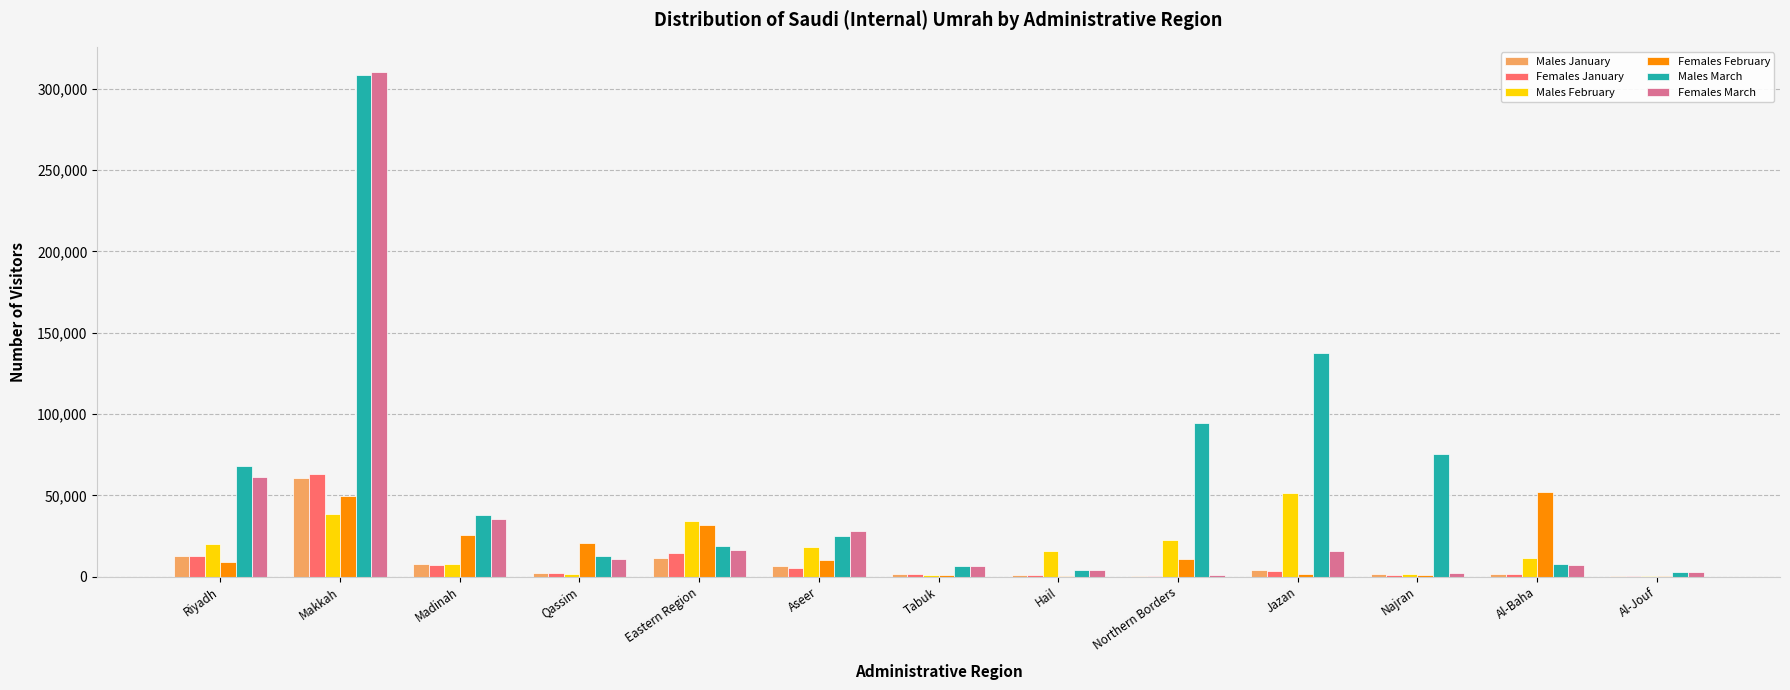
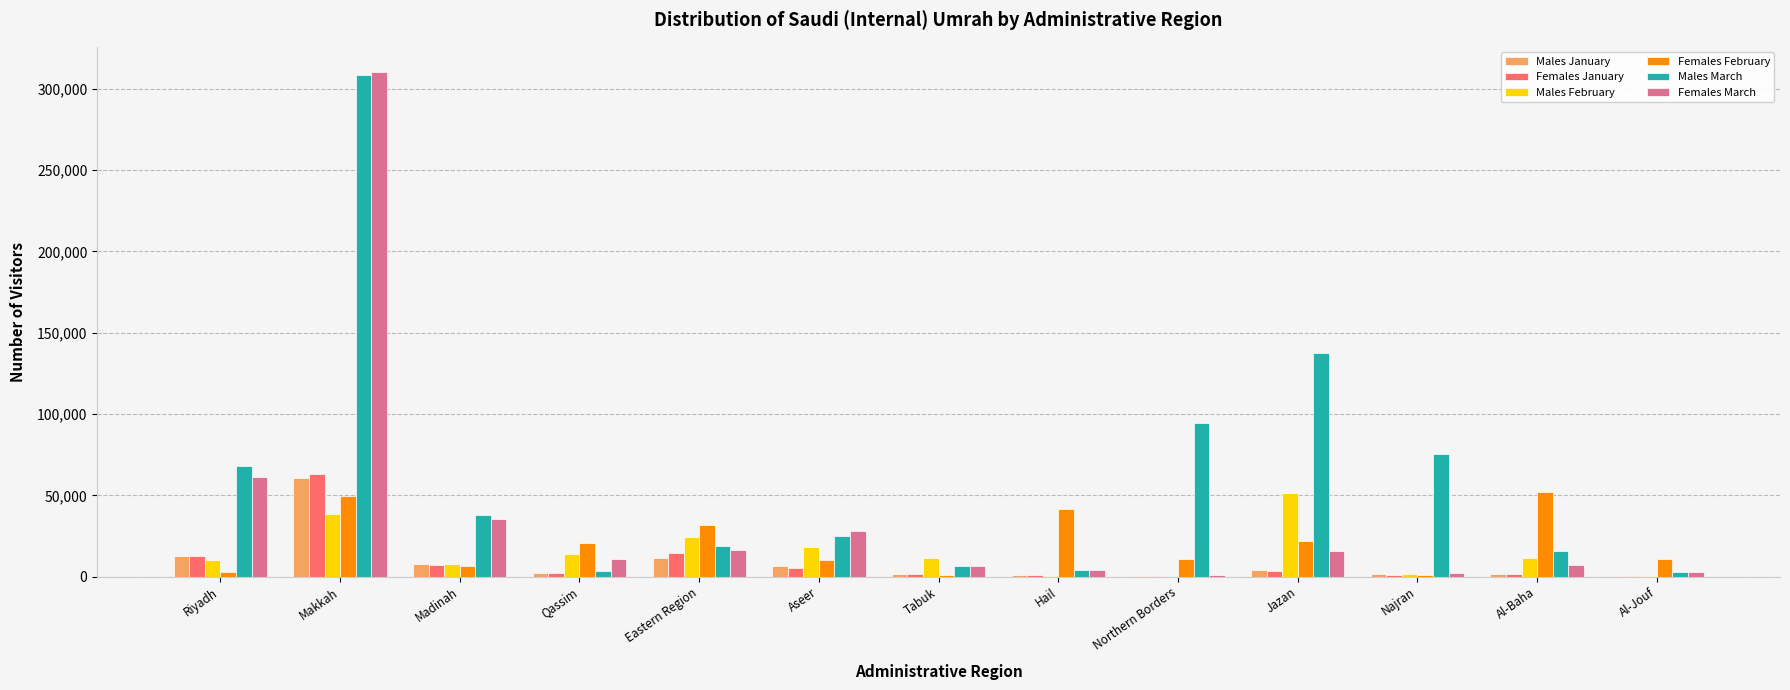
Males February, Riyadh: 20,000 -> 10,000
Females February, Riyadh: 9,000 -> 3,000
Females February, Madinah: 26,000 -> 7,000
Males February, Qassim: 2,000 -> 14,000
Males March, Qassim: 13,000 -> 4,000
Males February, Eastern Region: 34,000 -> 25,000
Males February, Tabuk: 1,000 -> 12,000
Males February, Hail: 16,000 -> 1,000
Females February, Hail: 1,000 -> 41,000
Males February, Northern Borders: 23,000 -> 0
Females February, Jazan: 2,000 -> 22,000
Males March, Al-Baha: 8,000 -> 16,000
Females February, Al-Jouf: 0 -> 11,000
